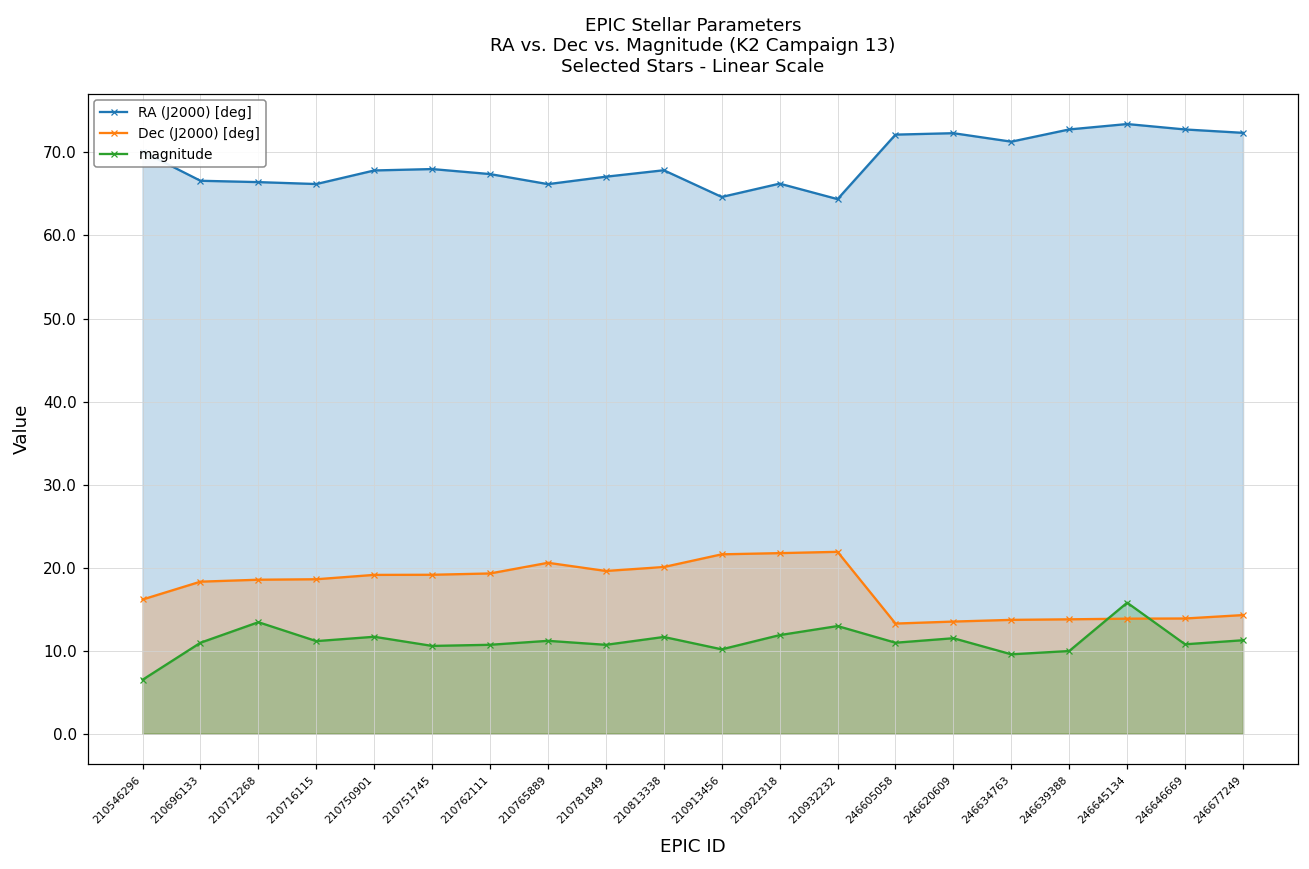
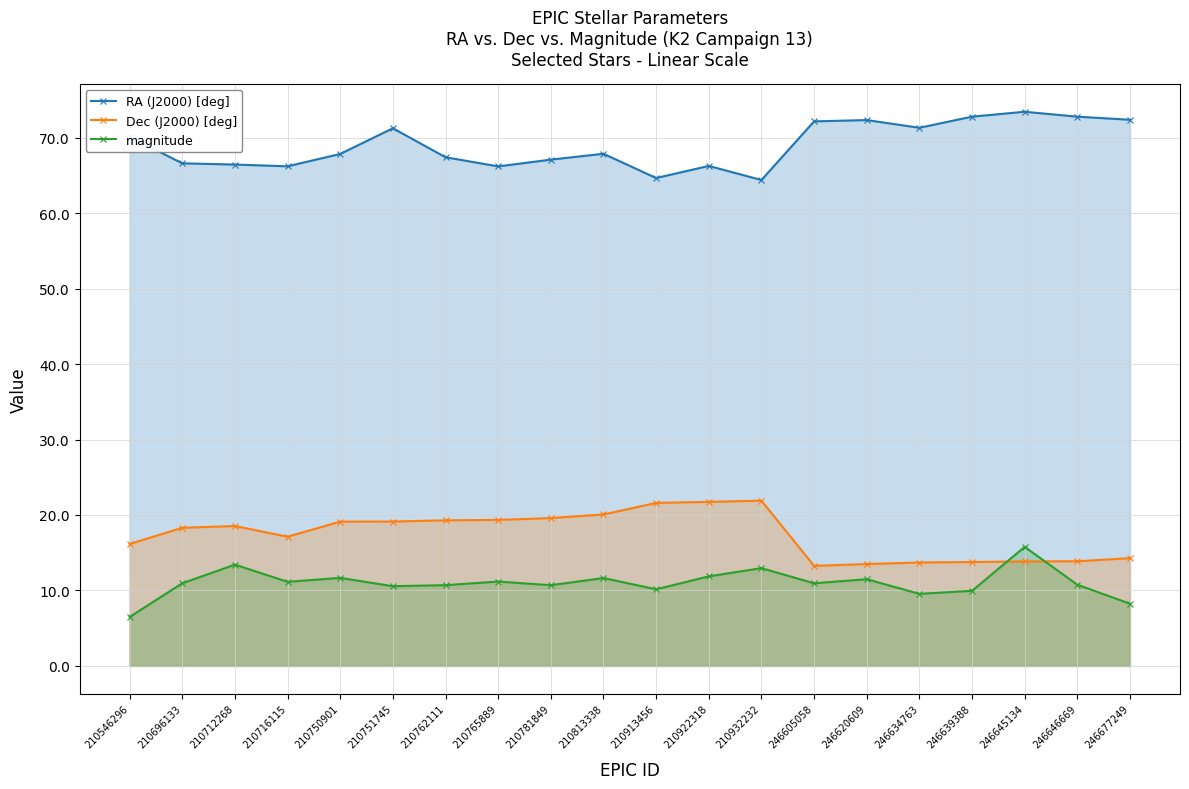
Dec (J2000) [deg], 210716115: 19 -> 17
RA (J2000) [deg], 210751745: 68 -> 71
Dec (J2000) [deg], 210765889: 21 -> 19
magnitude, 246677249: 11 -> 8
